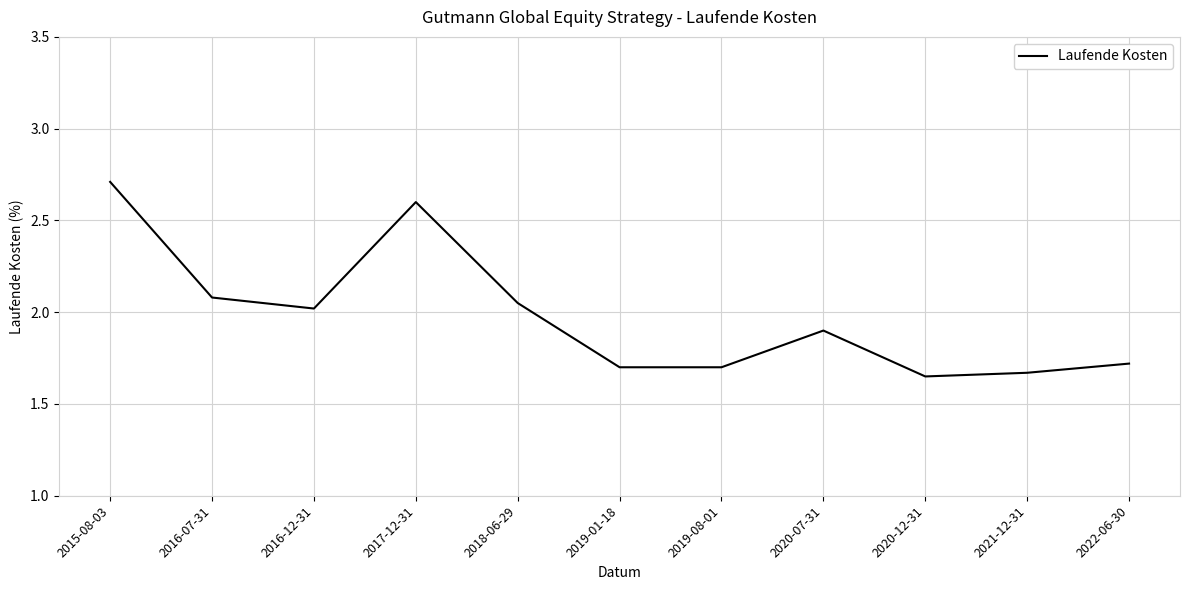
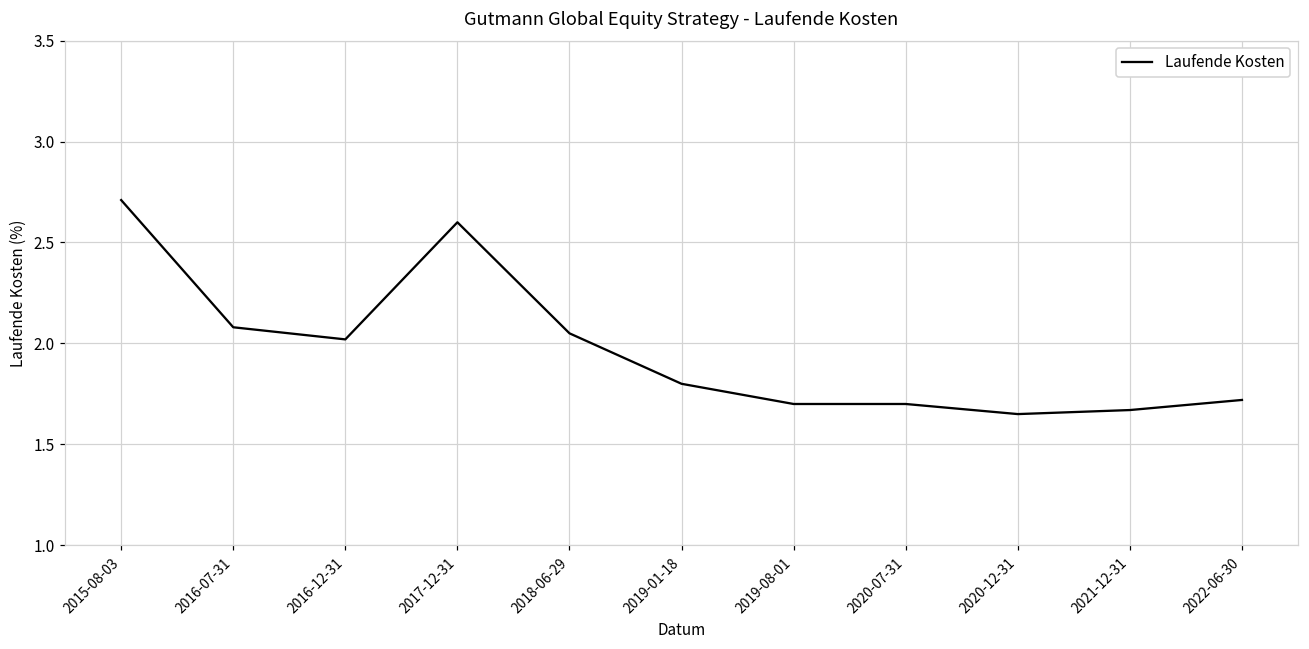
2019-01-18: 1.7 -> 1.8
2020-07-31: 1.9 -> 1.7
